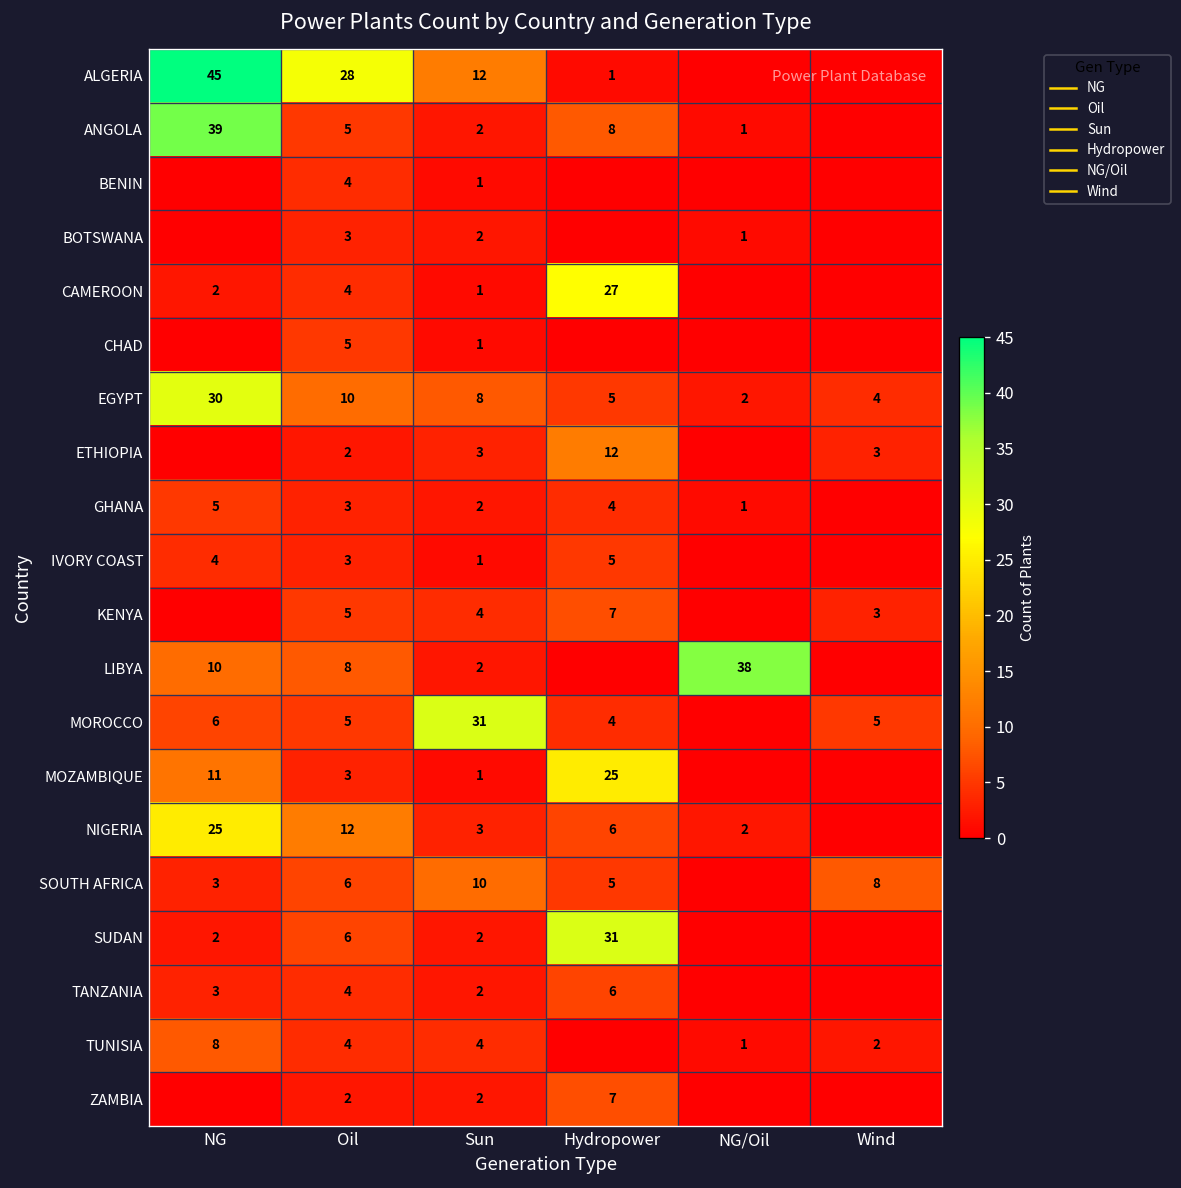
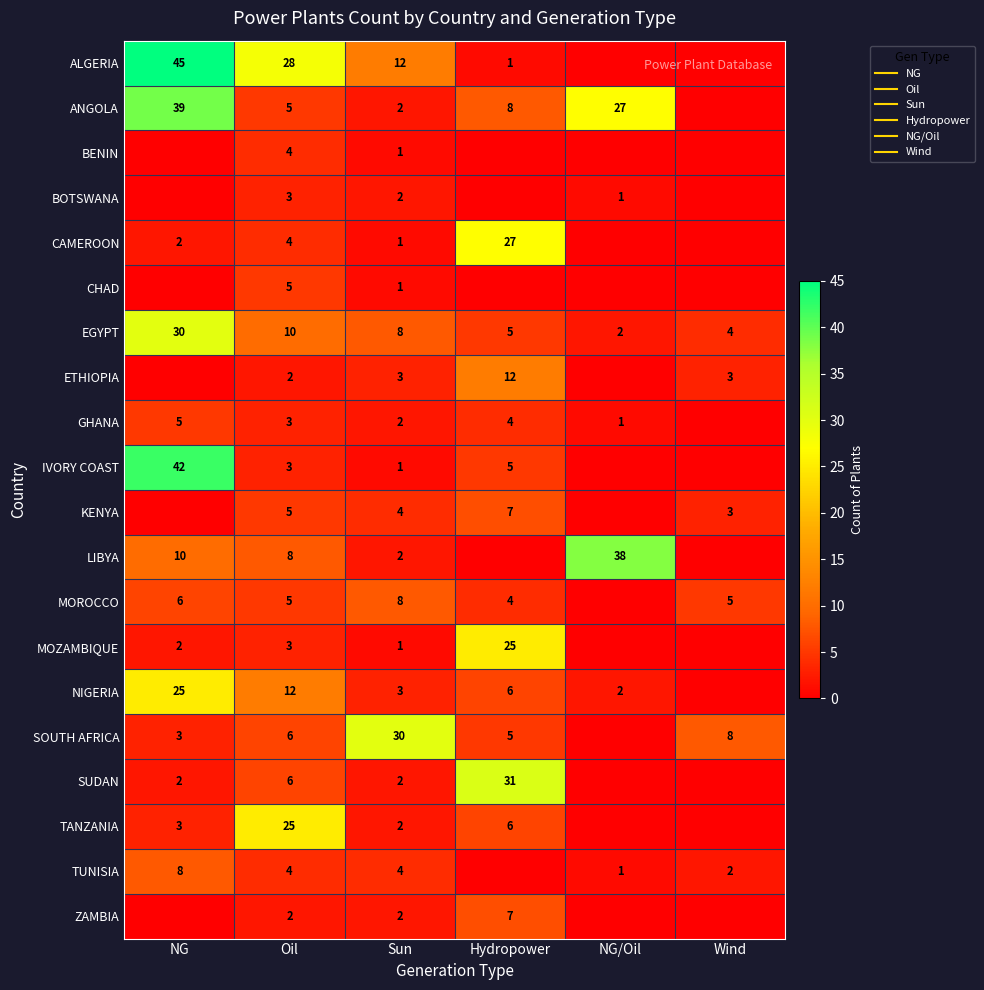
ANGOLA, NG/Oil: 1 -> 27
IVORY COAST, NG: 4 -> 42
MOROCCO, Sun: 31 -> 8
MOZAMBIQUE, NG: 11 -> 2
SOUTH AFRICA, Sun: 10 -> 30
TANZANIA, Oil: 4 -> 25
